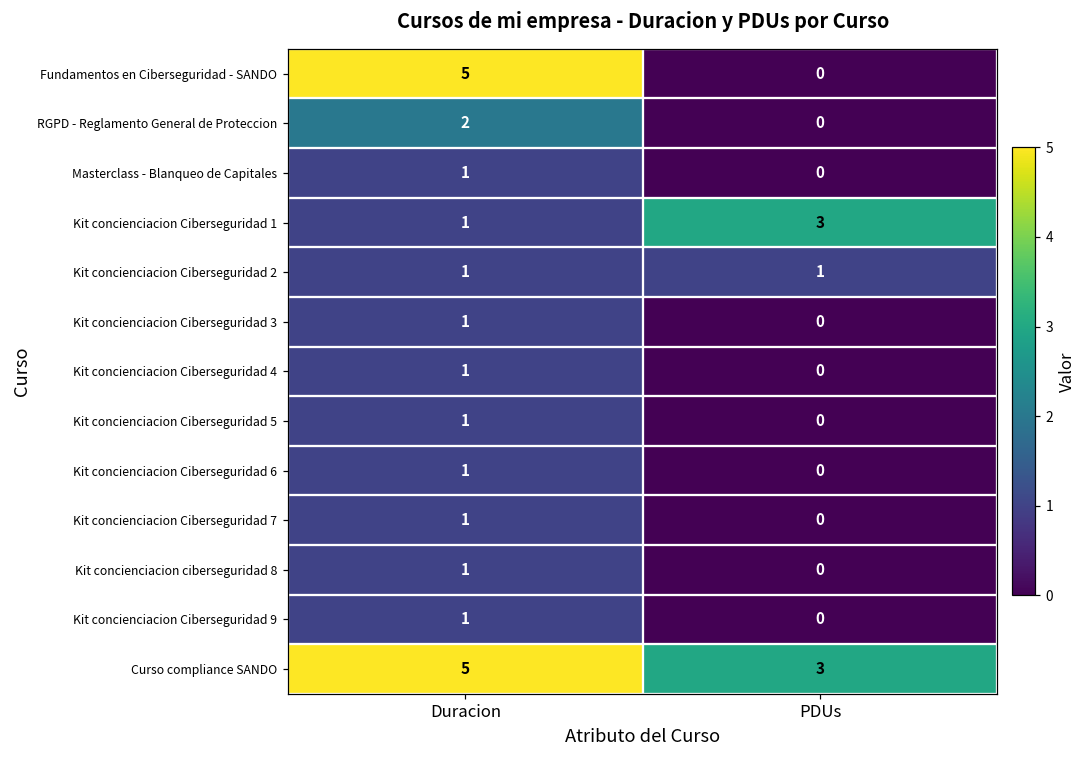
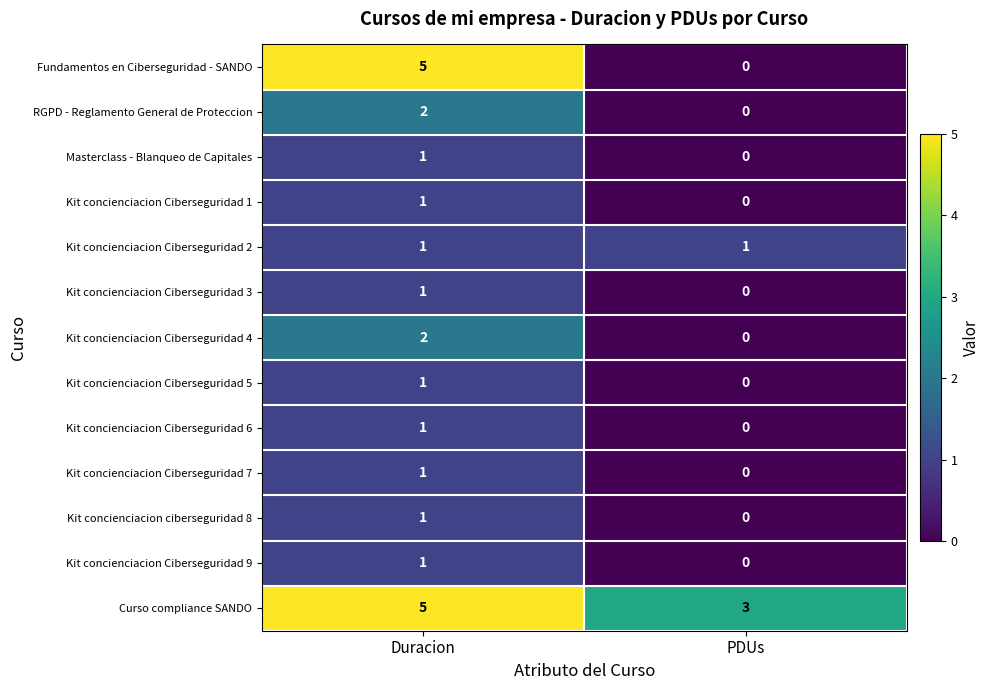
Kit concienciacion Ciberseguridad 1, PDUs: 3 -> 0
Kit concienciacion Ciberseguridad 4, Duracion: 1 -> 2
